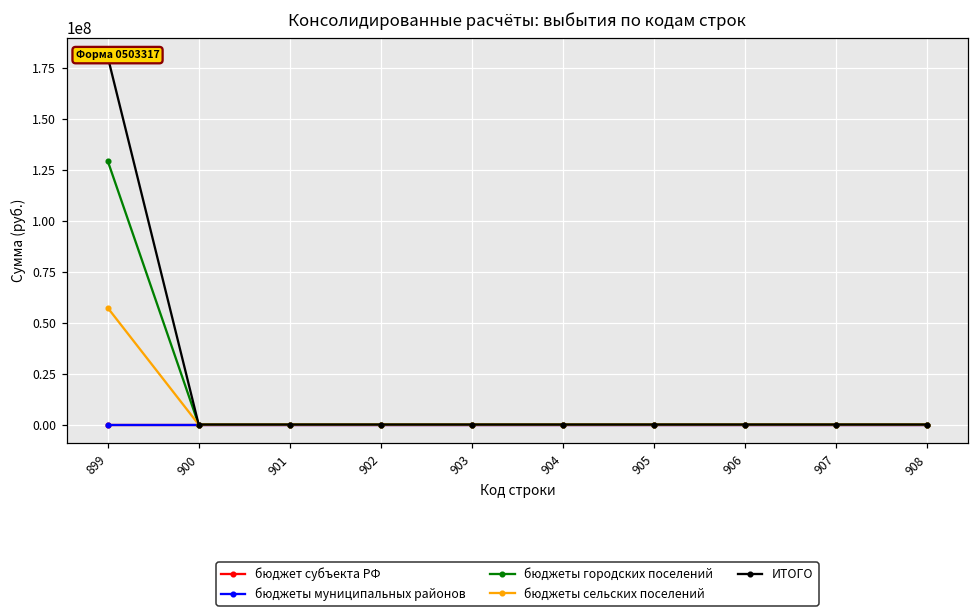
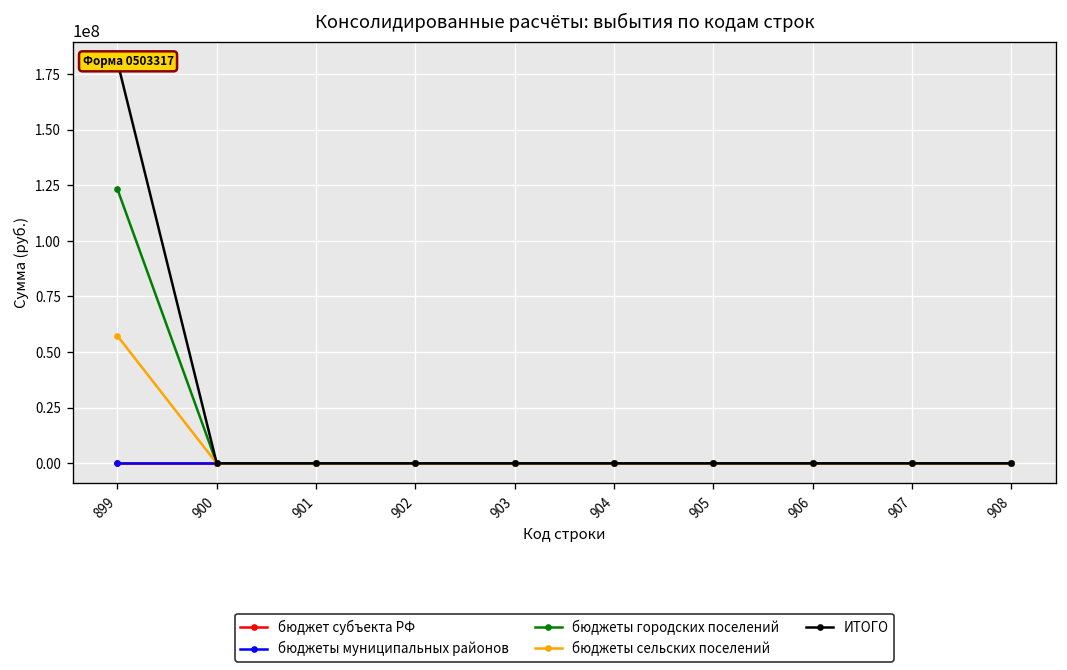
бюджеты городских поселений, 899: 129000000 -> 123000000
